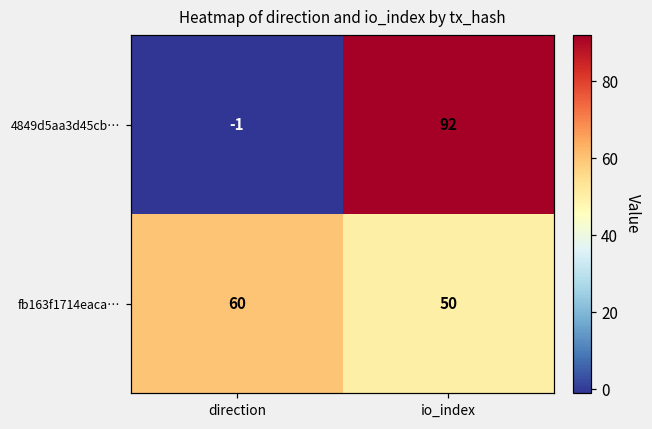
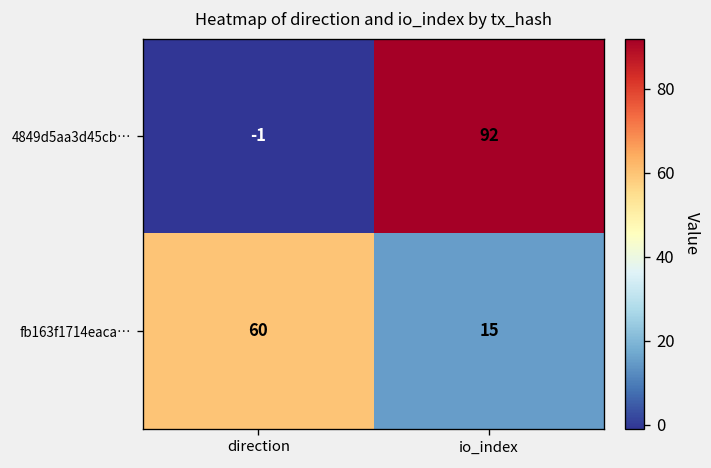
fb163f1714eaca…, io_index: 50 -> 15
